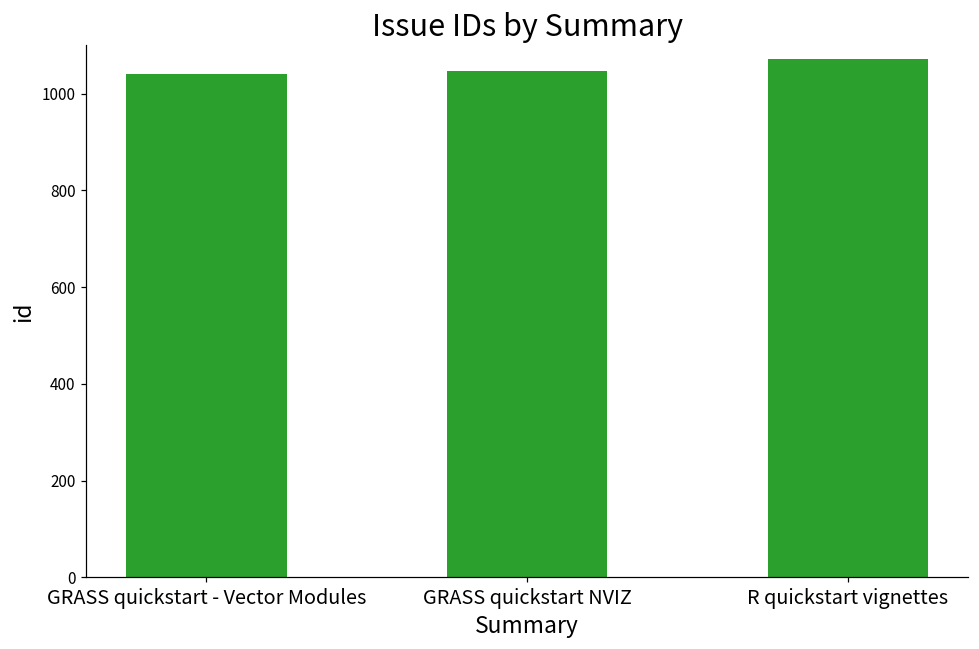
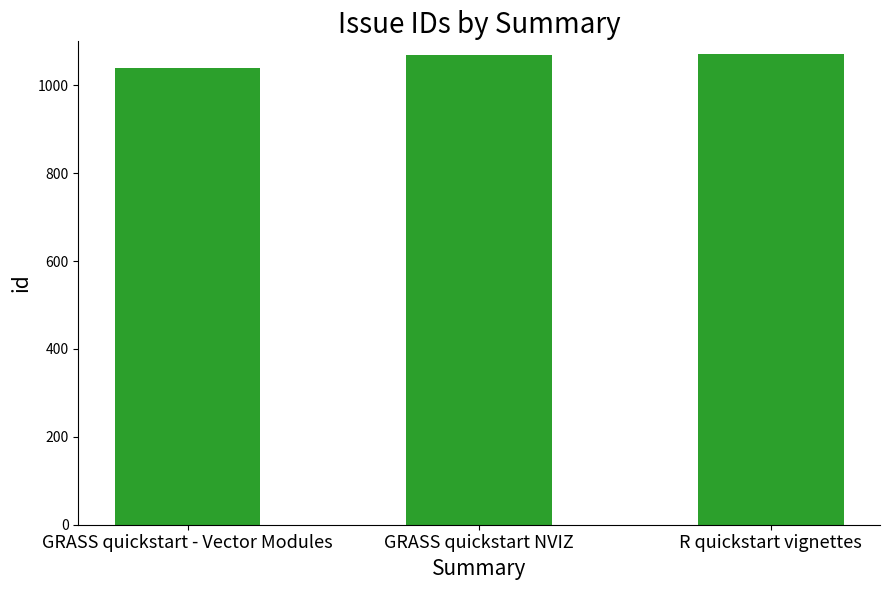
GRASS quickstart NVIZ: 1050 -> 1070
